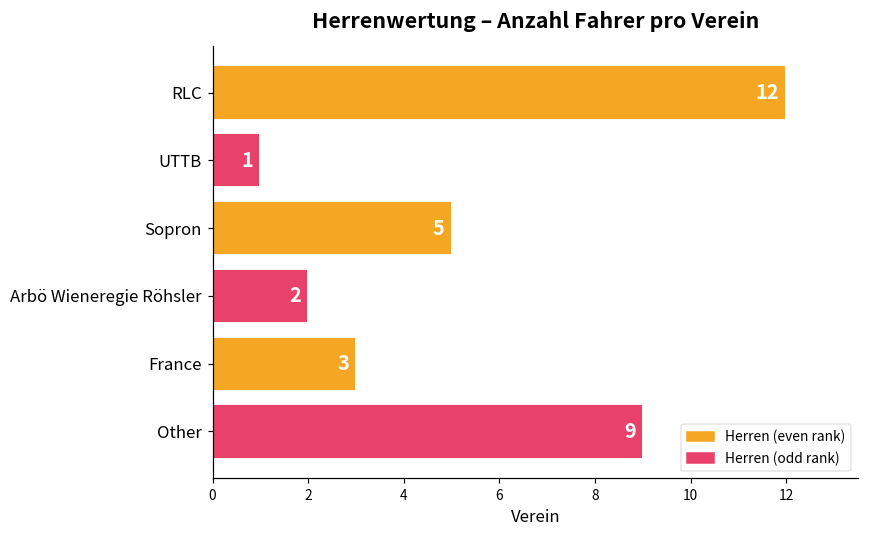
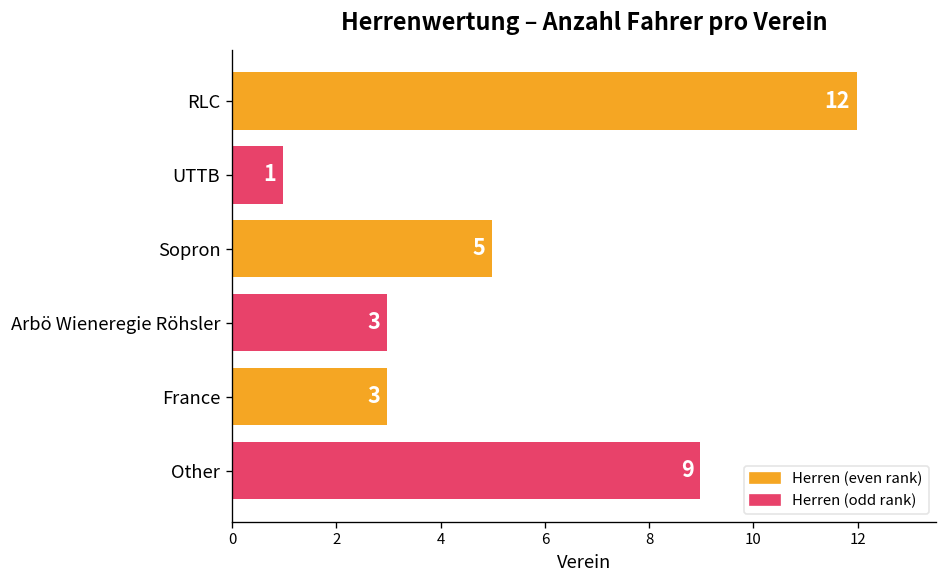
Arbö Wieneregie Röhsler: 2 -> 3
